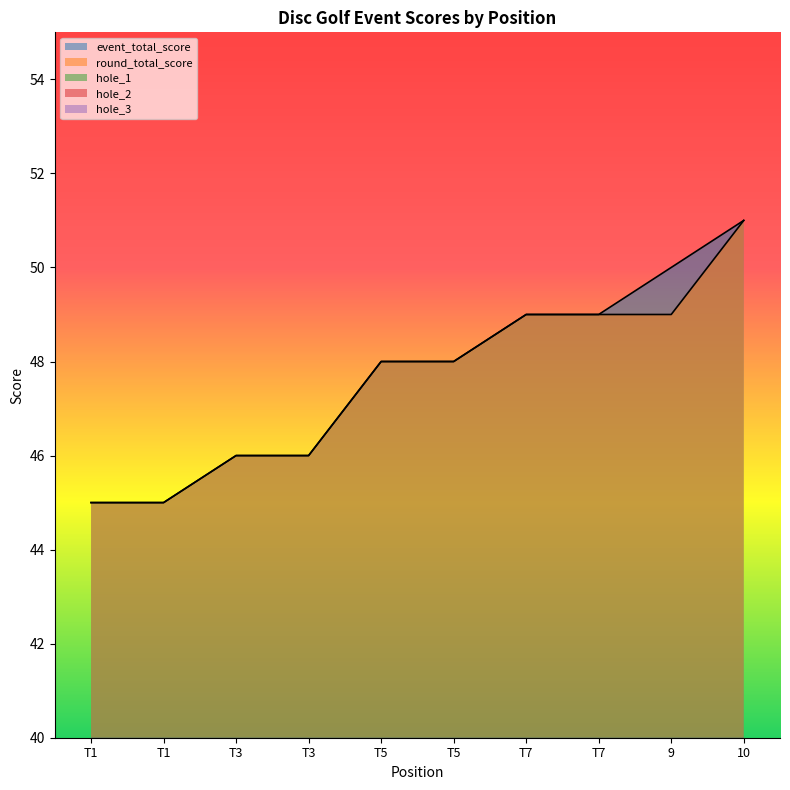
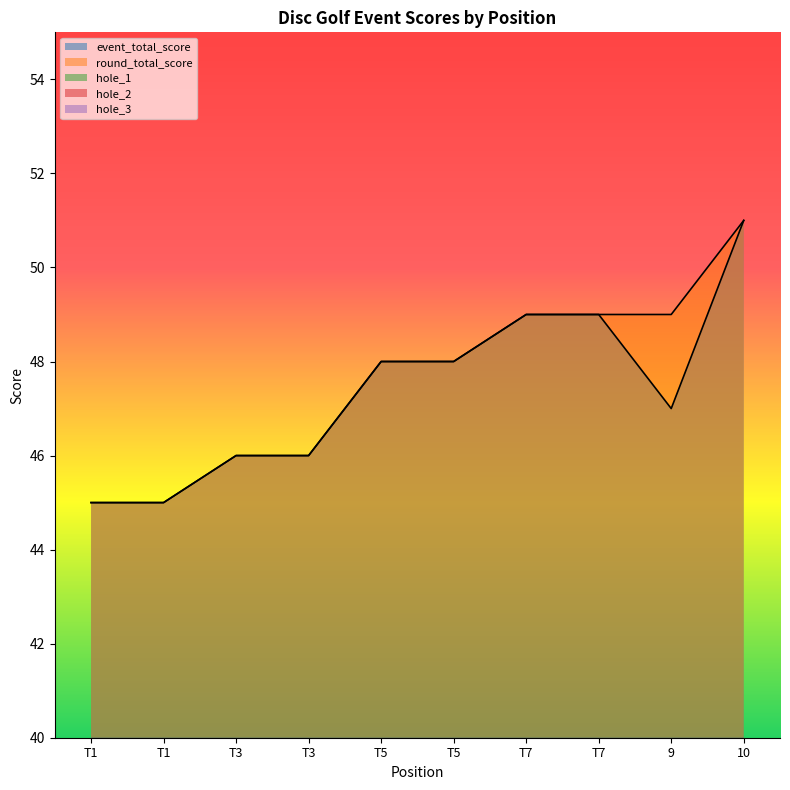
event_total_score, 9: 50 -> 47
